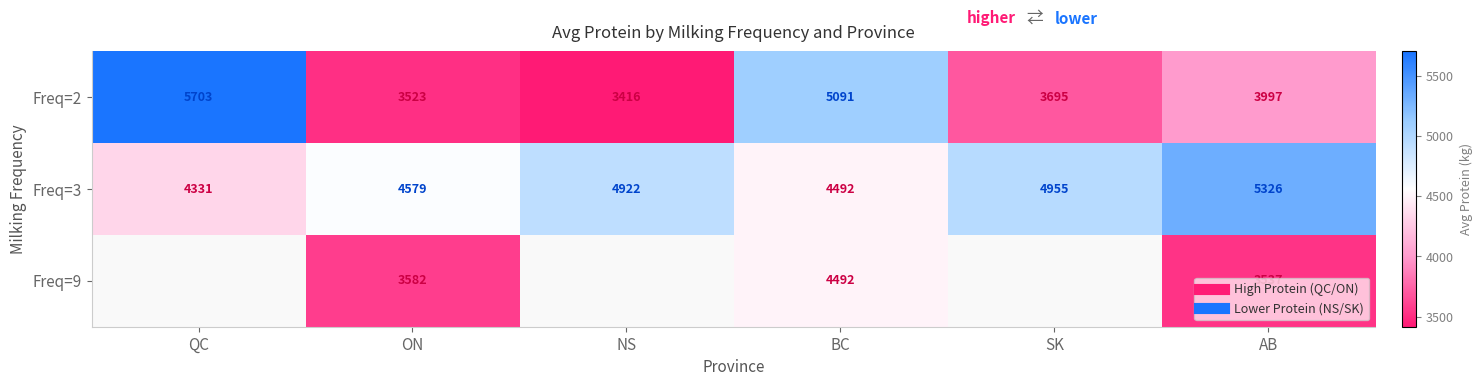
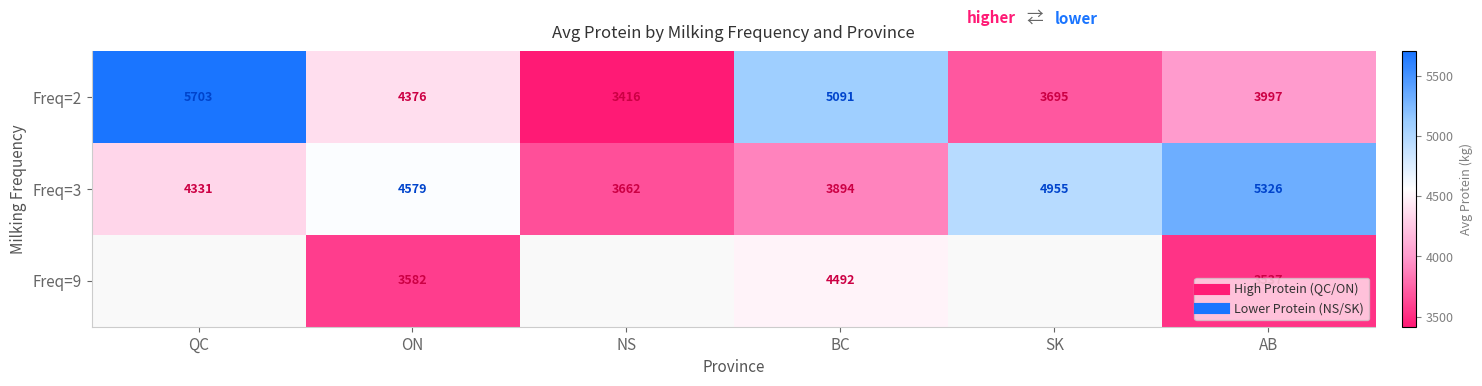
Freq=2, ON: 3523 -> 4376
Freq=3, NS: 4922 -> 3662
Freq=3, BC: 4492 -> 3894
